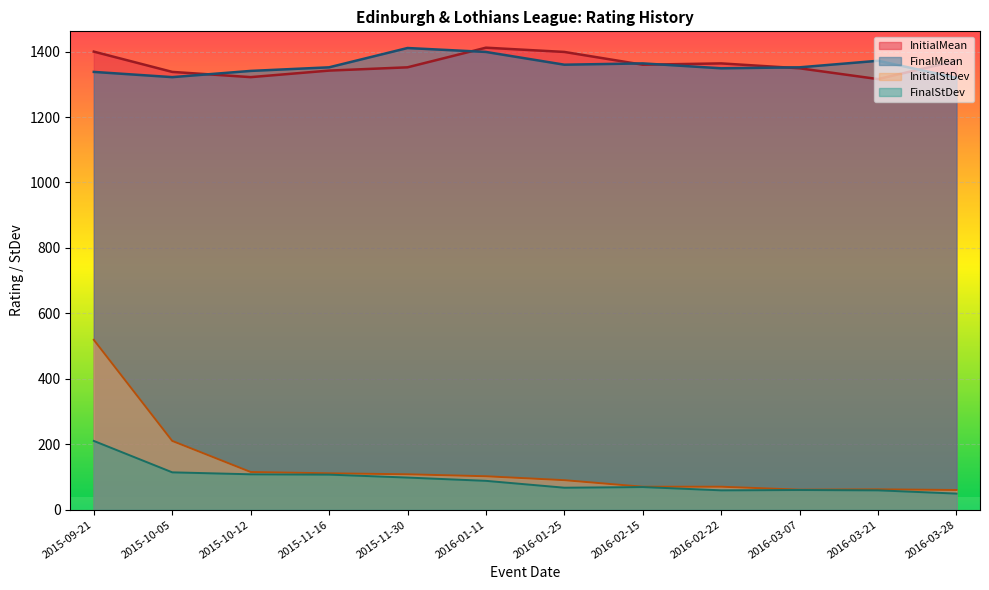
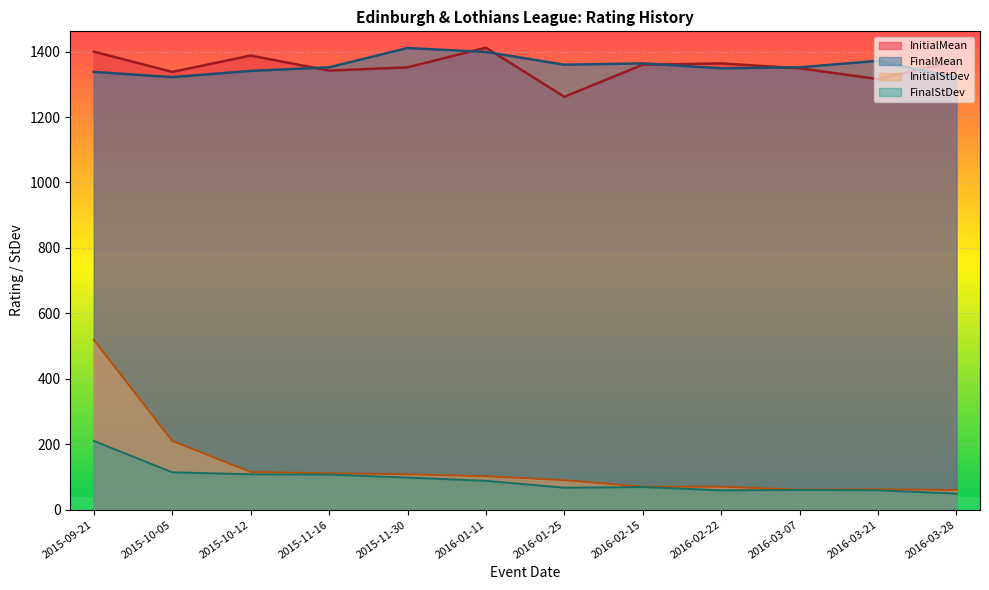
InitialMean, 2015-10-12: 1320 -> 1390
InitialMean, 2016-01-25: 1400 -> 1260
